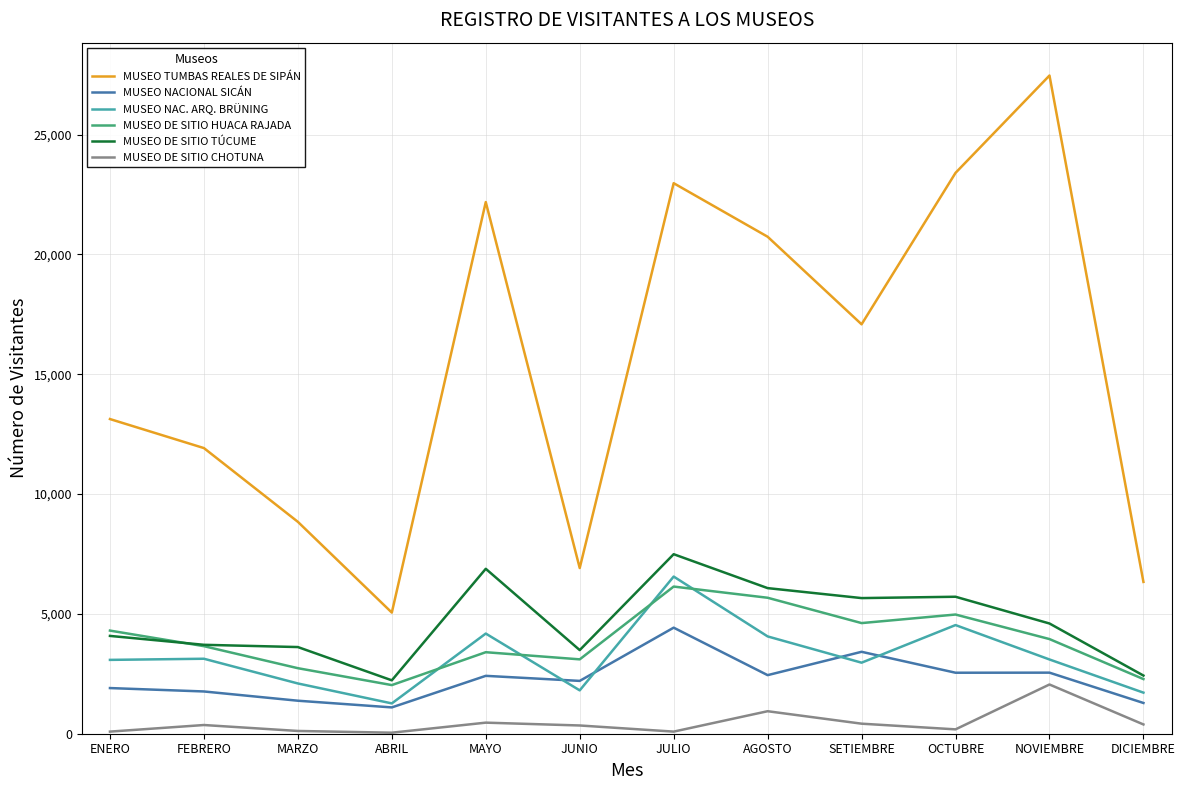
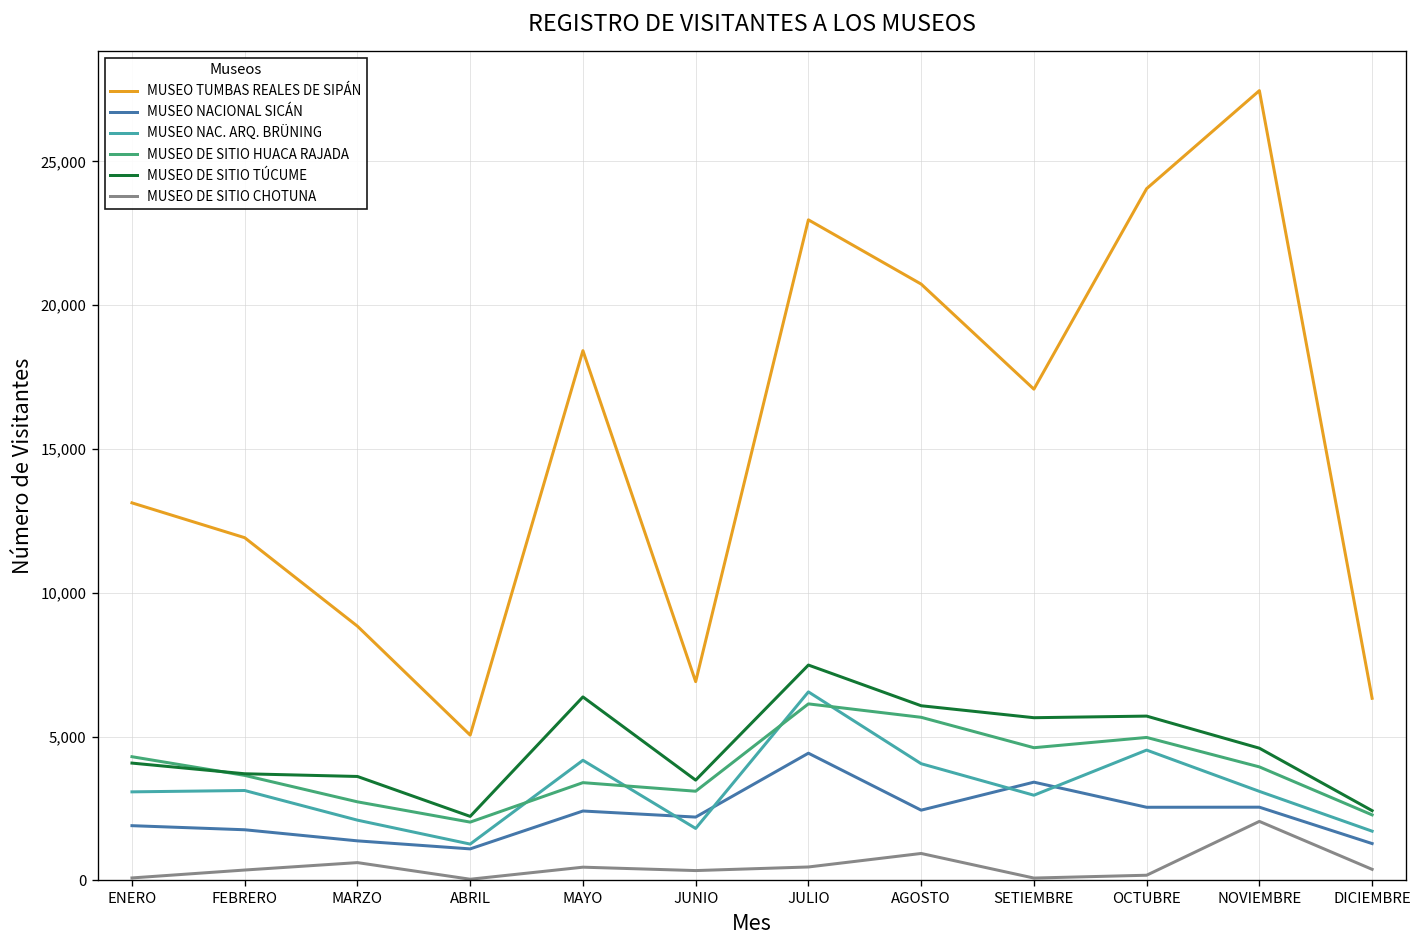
MUSEO DE SITIO CHOTUNA, MARZO: 100 -> 600
MUSEO TUMBAS REALES DE SIPÁN, MAYO: 22,200 -> 18,400
MUSEO DE SITIO TÚCUME, MAYO: 6,900 -> 6,400
MUSEO DE SITIO CHOTUNA, JULIO: 100 -> 500
MUSEO DE SITIO CHOTUNA, SETIEMBRE: 400 -> 100
MUSEO TUMBAS REALES DE SIPÁN, OCTUBRE: 23,400 -> 24,100
